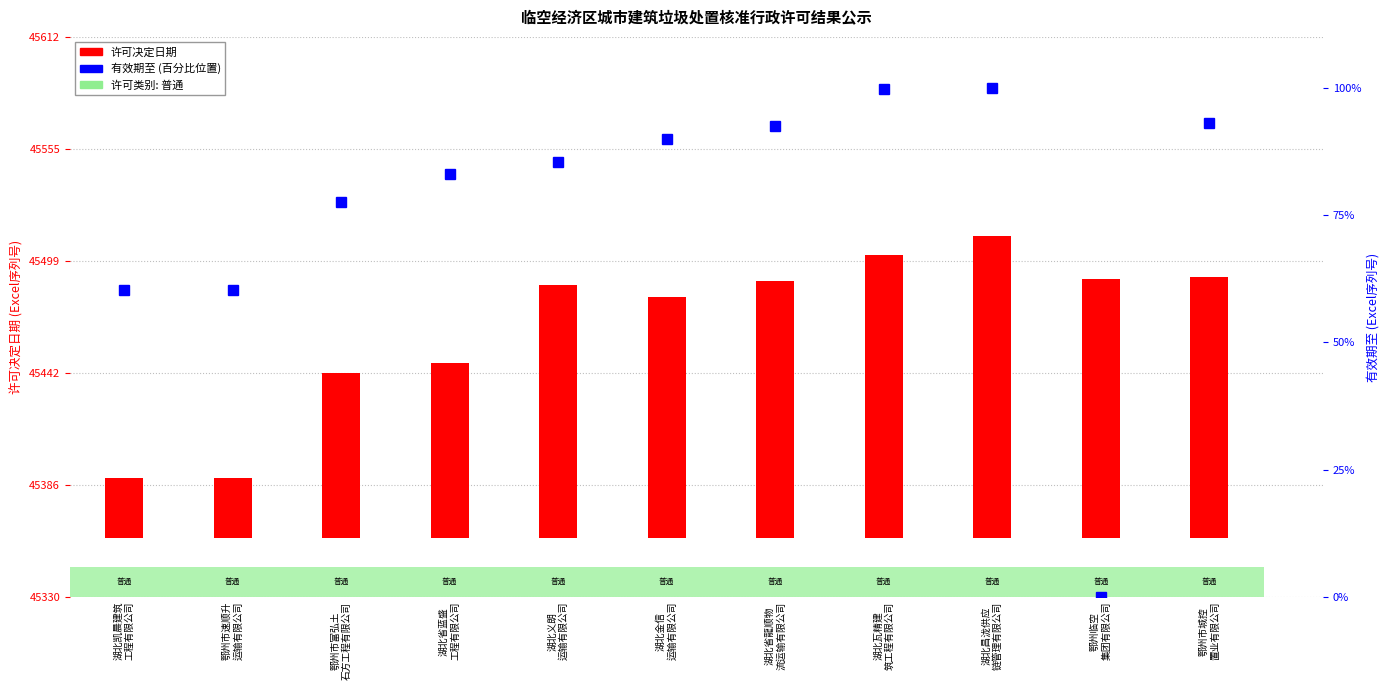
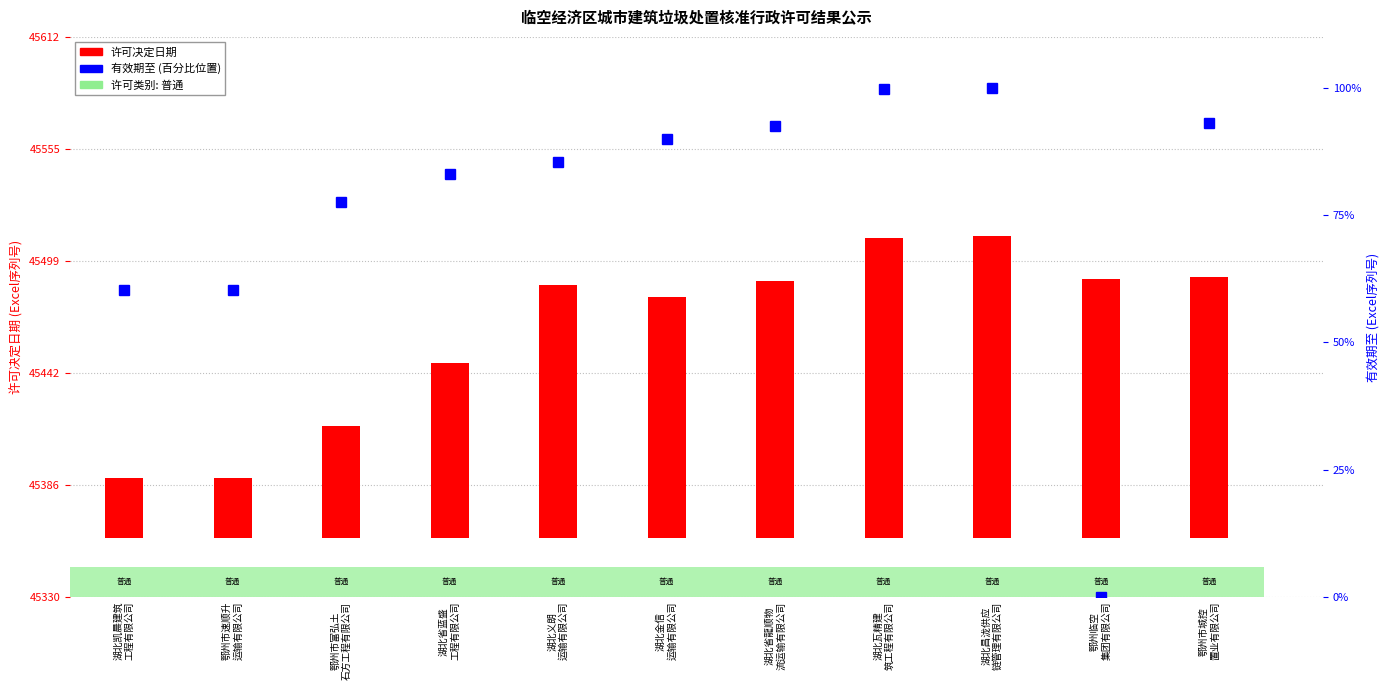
许可决定日期, 鄂州市富弘土 石方工程有限公司: 45443 -> 45416
许可决定日期, 湖北瓦精建 筑工程有限公司: 45502 -> 45511
